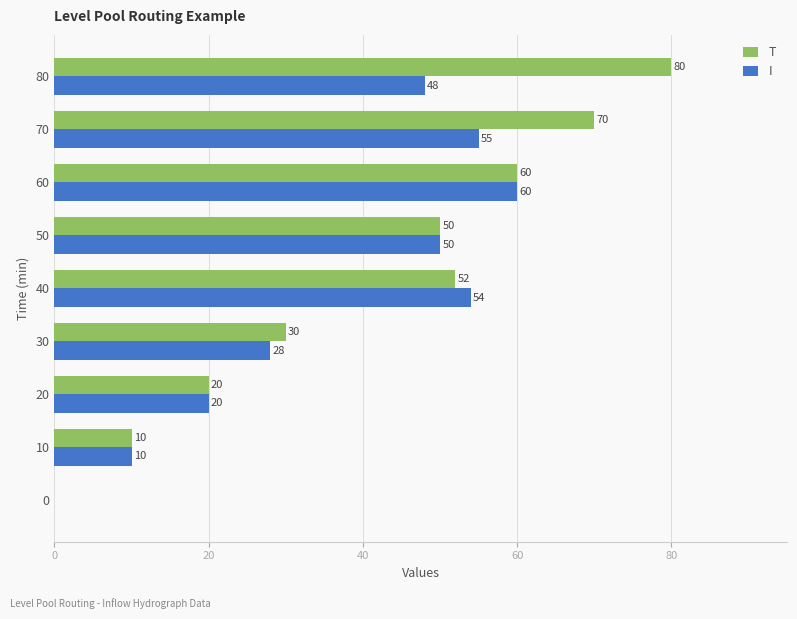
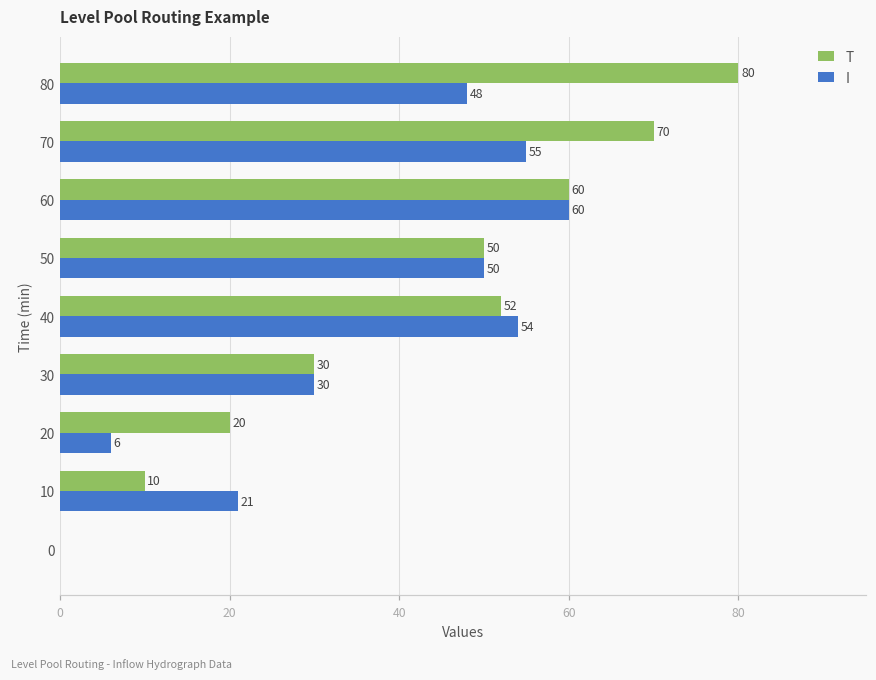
I, 30: 28 -> 30
I, 20: 20 -> 6
I, 10: 10 -> 21
